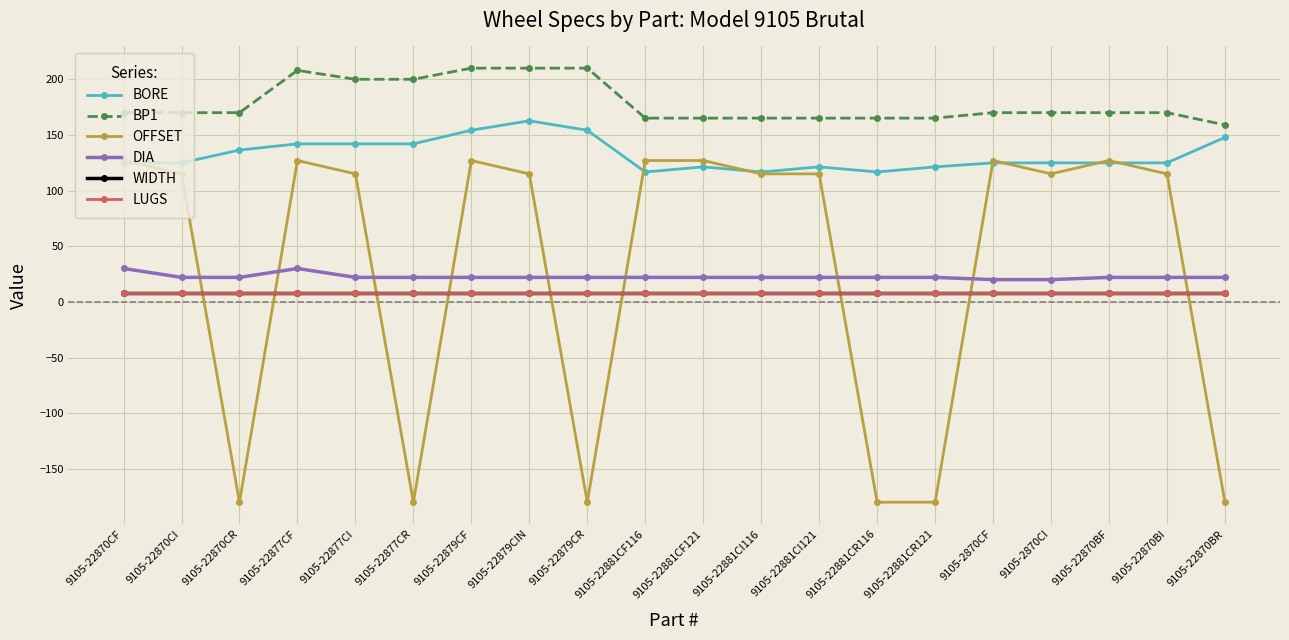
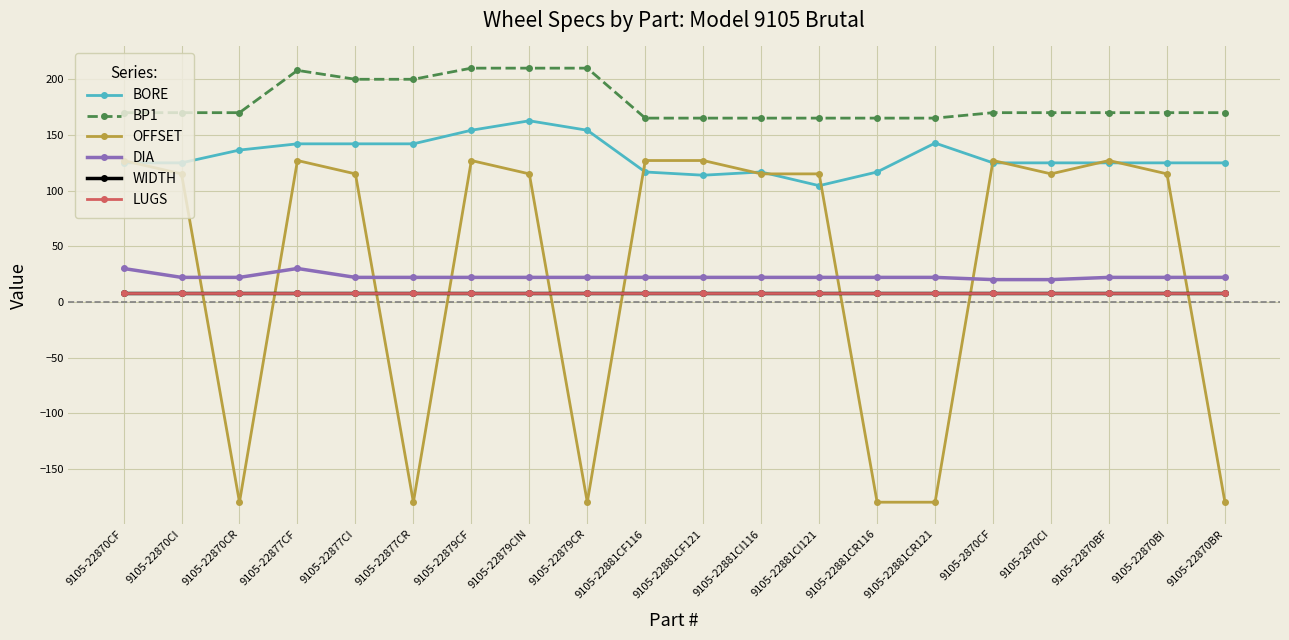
BORE, 9105-22881CF121: 121 -> 114
BORE, 9105-22881CI121: 121 -> 104
BORE, 9105-22881CR121: 121 -> 143
BORE, 9105-22870BR: 148 -> 125
BP1, 9105-22870BR: 159 -> 170
